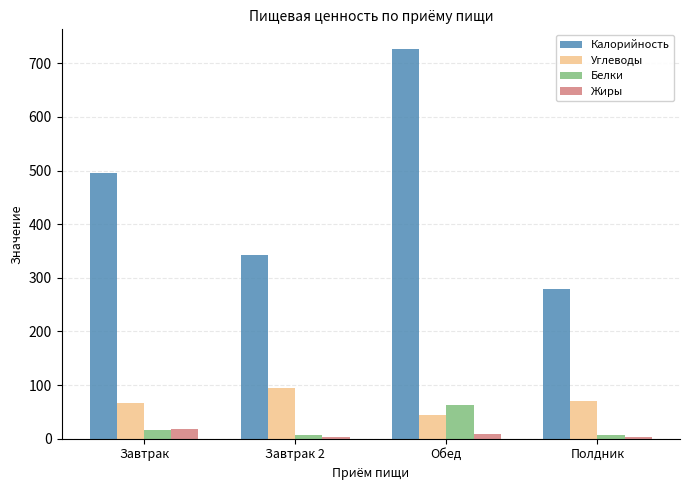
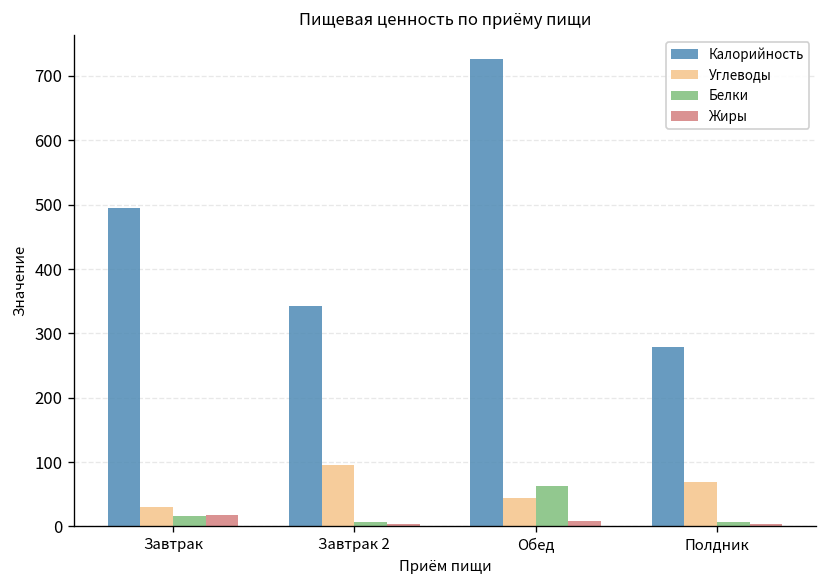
Углеводы, Завтрак: 70 -> 30
